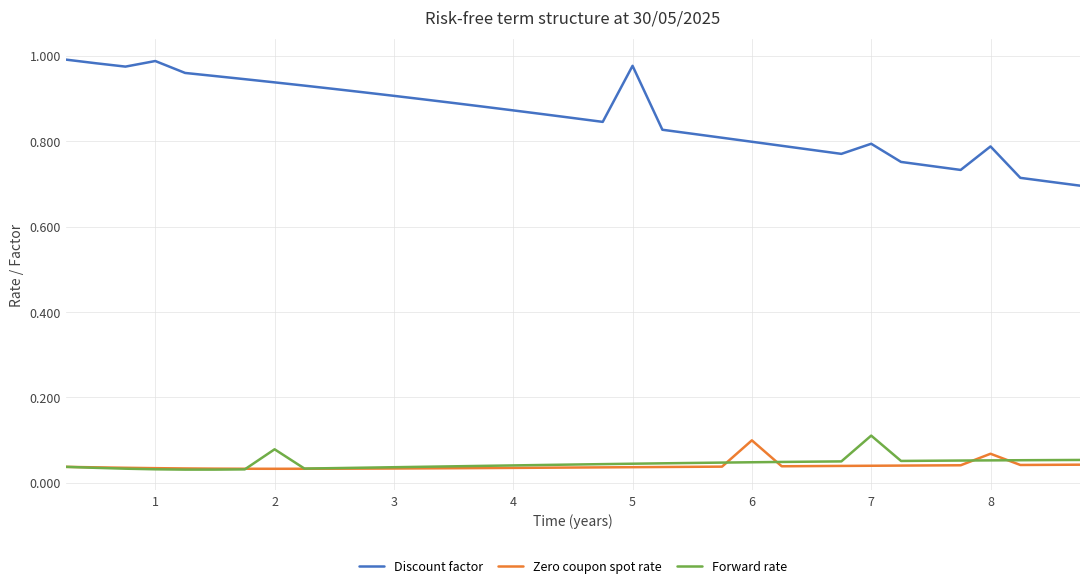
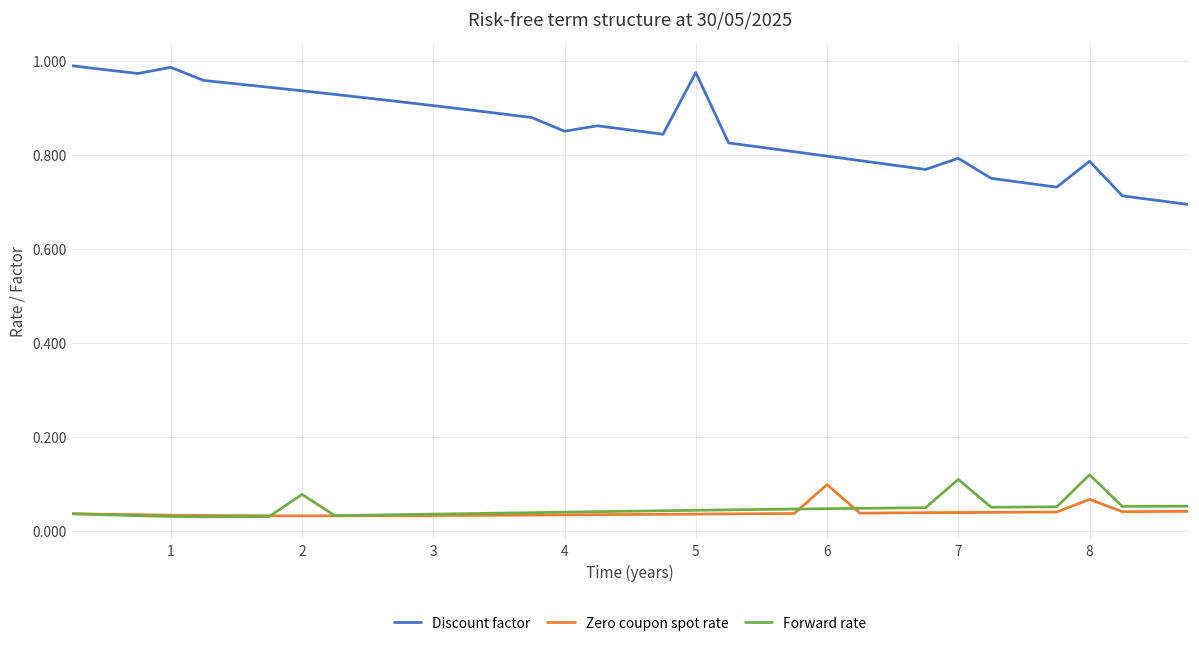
Discount factor, 4: 0.87 -> 0.85
Forward rate, 8: 0.05 -> 0.12
